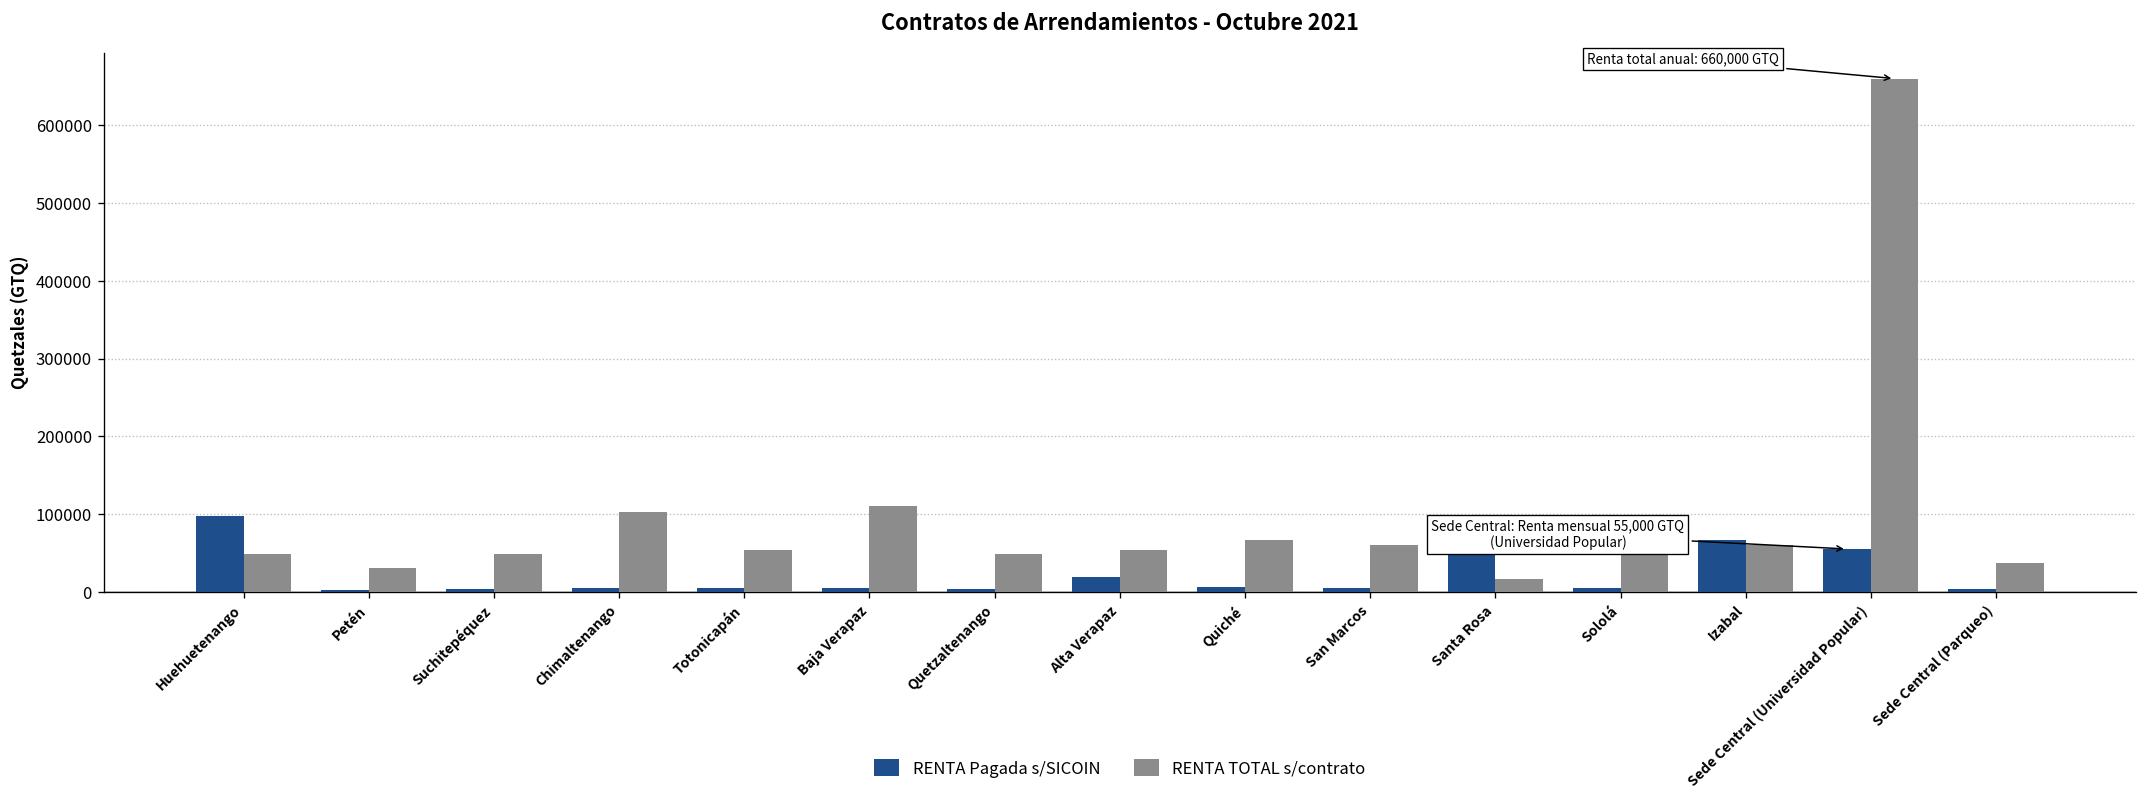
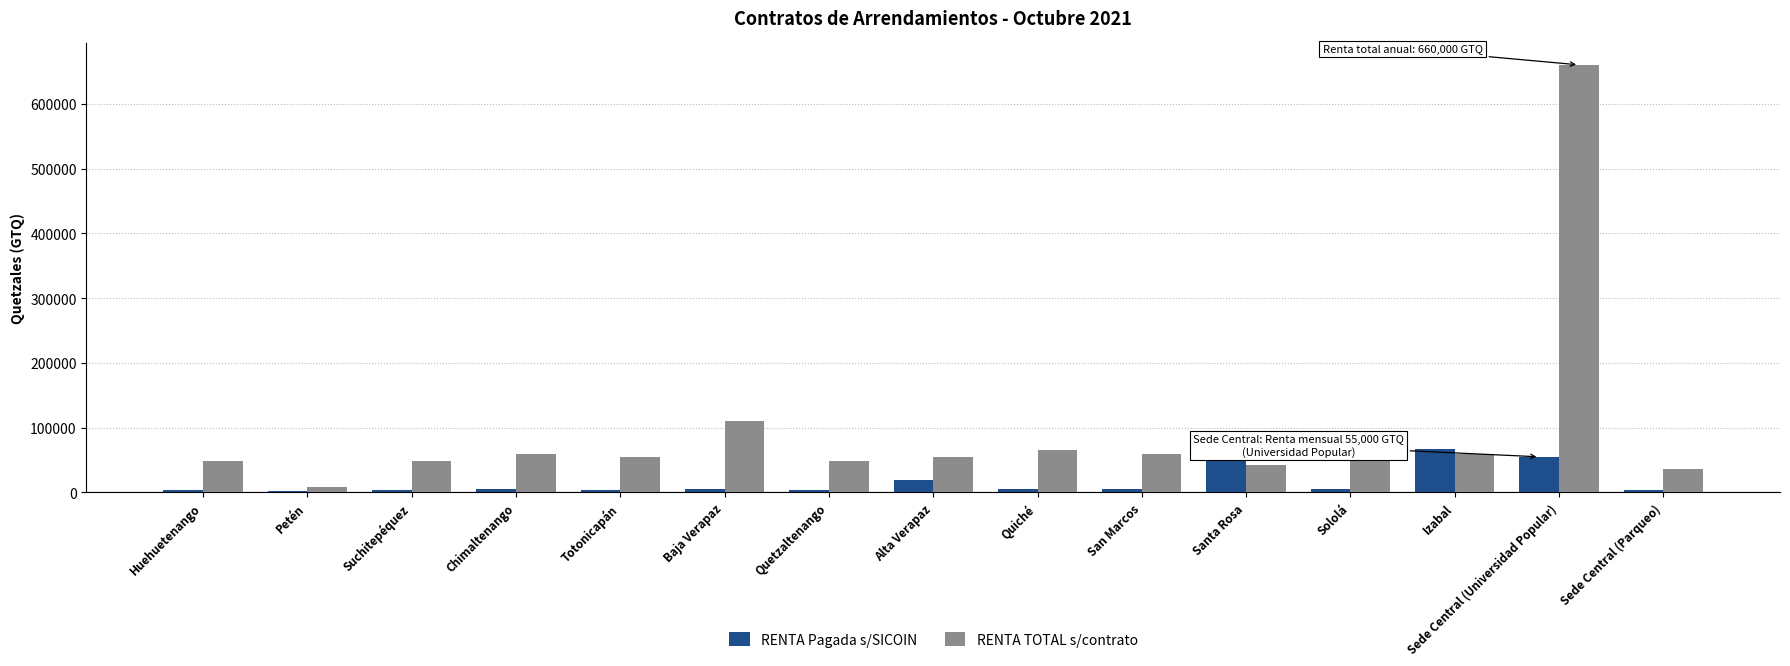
RENTA Pagada s/SICOIN, Huehuetenango: 100000 -> 0
RENTA TOTAL s/contrato, Petén: 30000 -> 10000
RENTA TOTAL s/contrato, Chimaltenango: 100000 -> 60000
RENTA TOTAL s/contrato, Santa Rosa: 20000 -> 40000
